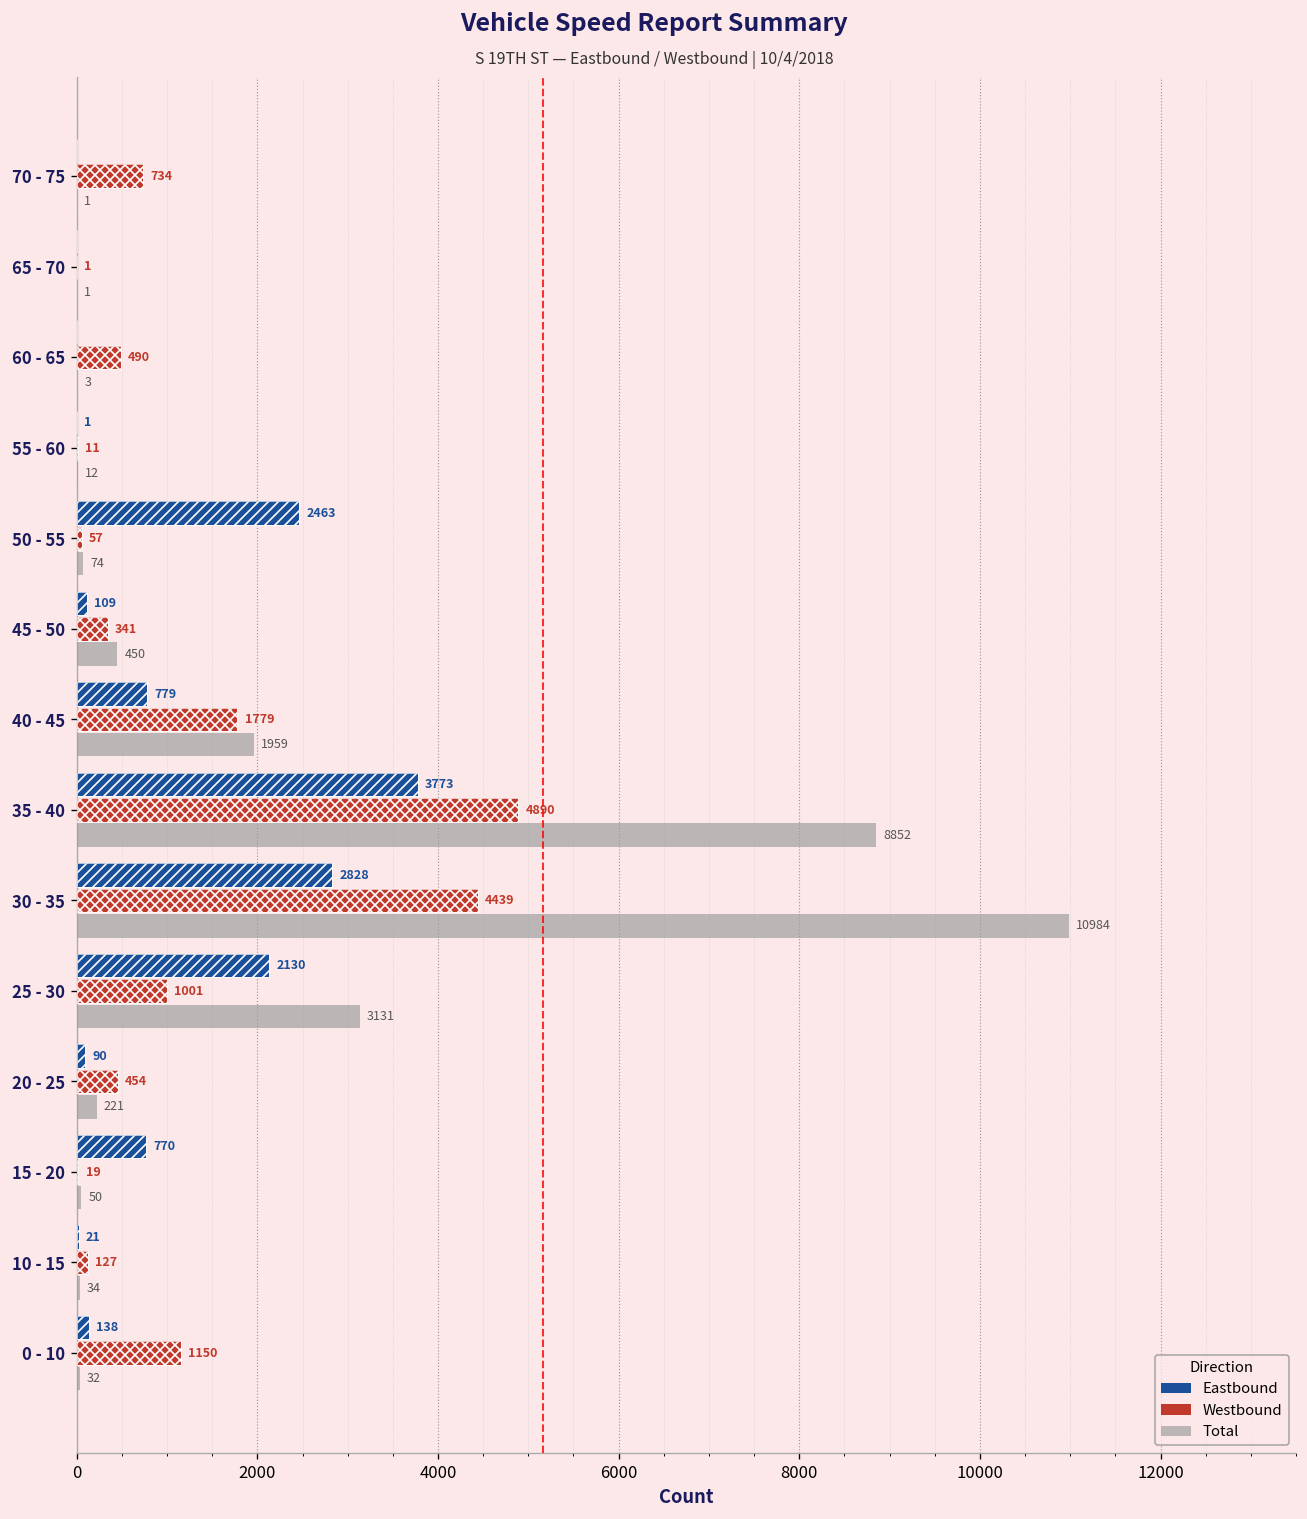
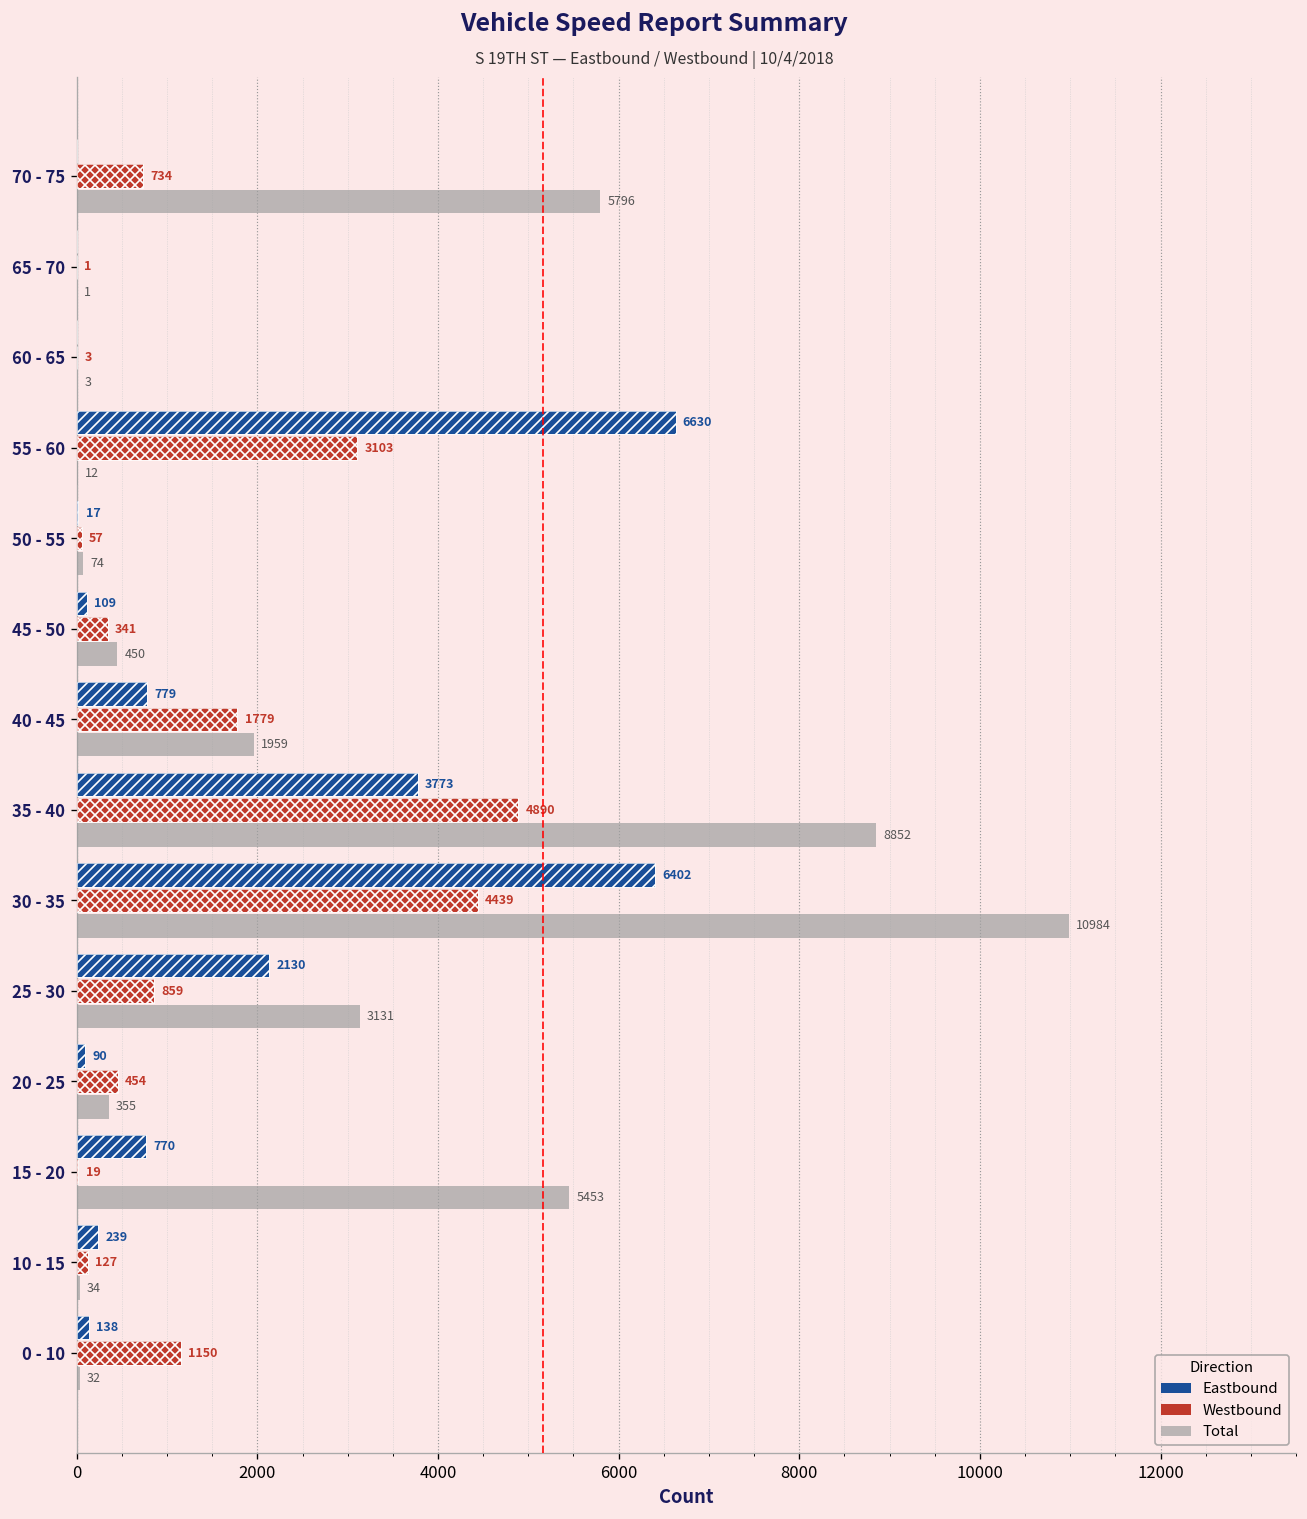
Total, 70 - 75: 1 -> 5796
Westbound, 60 - 65: 490 -> 3
Eastbound, 55 - 60: 1 -> 6630
Westbound, 55 - 60: 11 -> 3103
Eastbound, 50 - 55: 2463 -> 17
Eastbound, 30 - 35: 2828 -> 6402
Westbound, 25 - 30: 1001 -> 859
Total, 20 - 25: 221 -> 355
Total, 15 - 20: 50 -> 5453
Eastbound, 10 - 15: 21 -> 239
